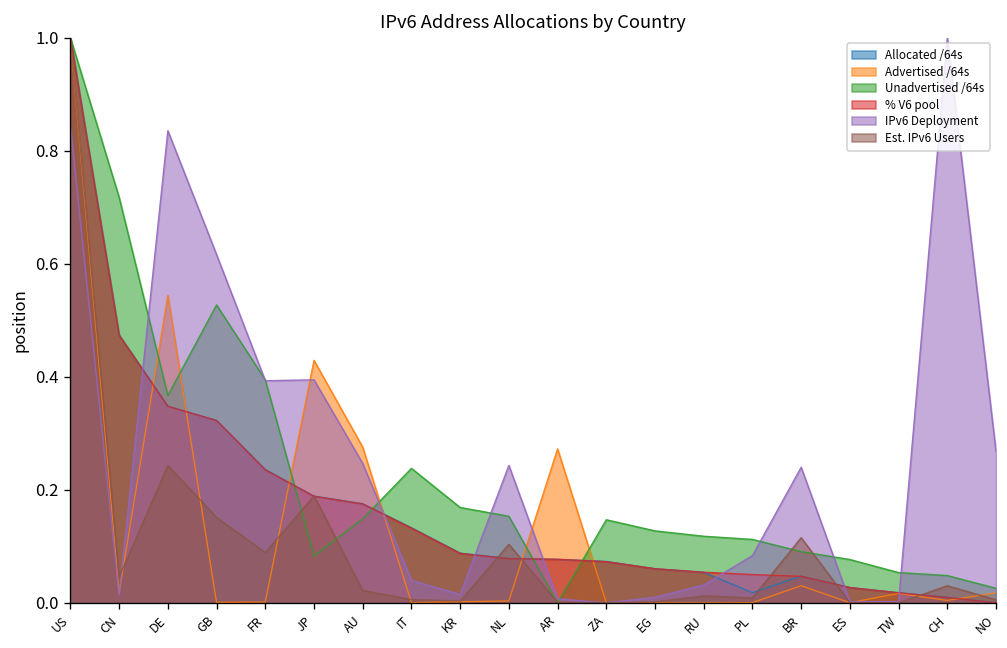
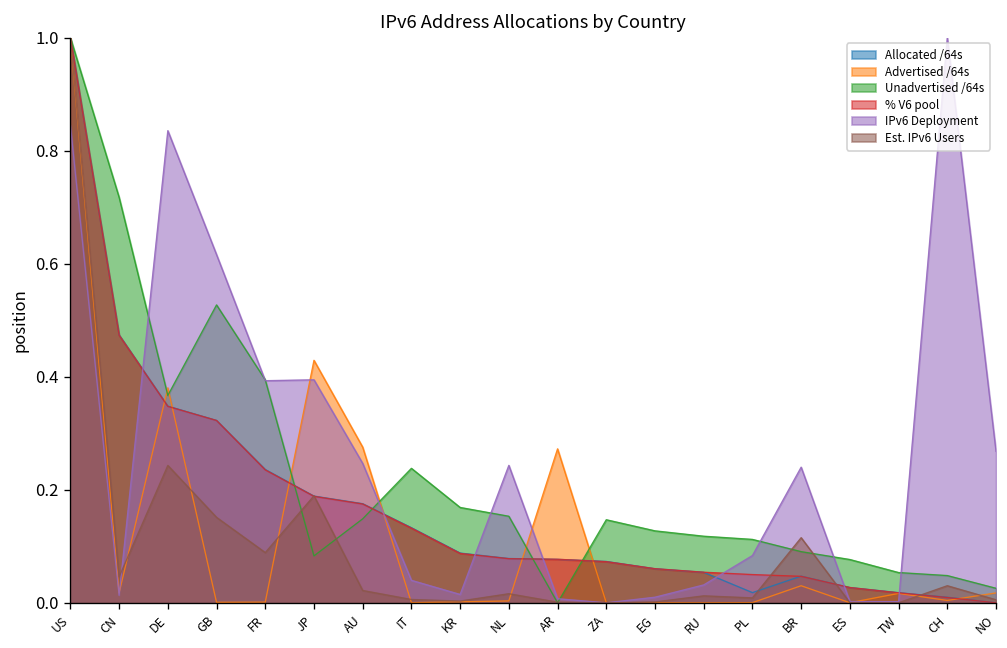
Advertised /64s, DE: 0.54 -> 0.38
Est. IPv6 Users, NL: 0.10 -> 0.02
